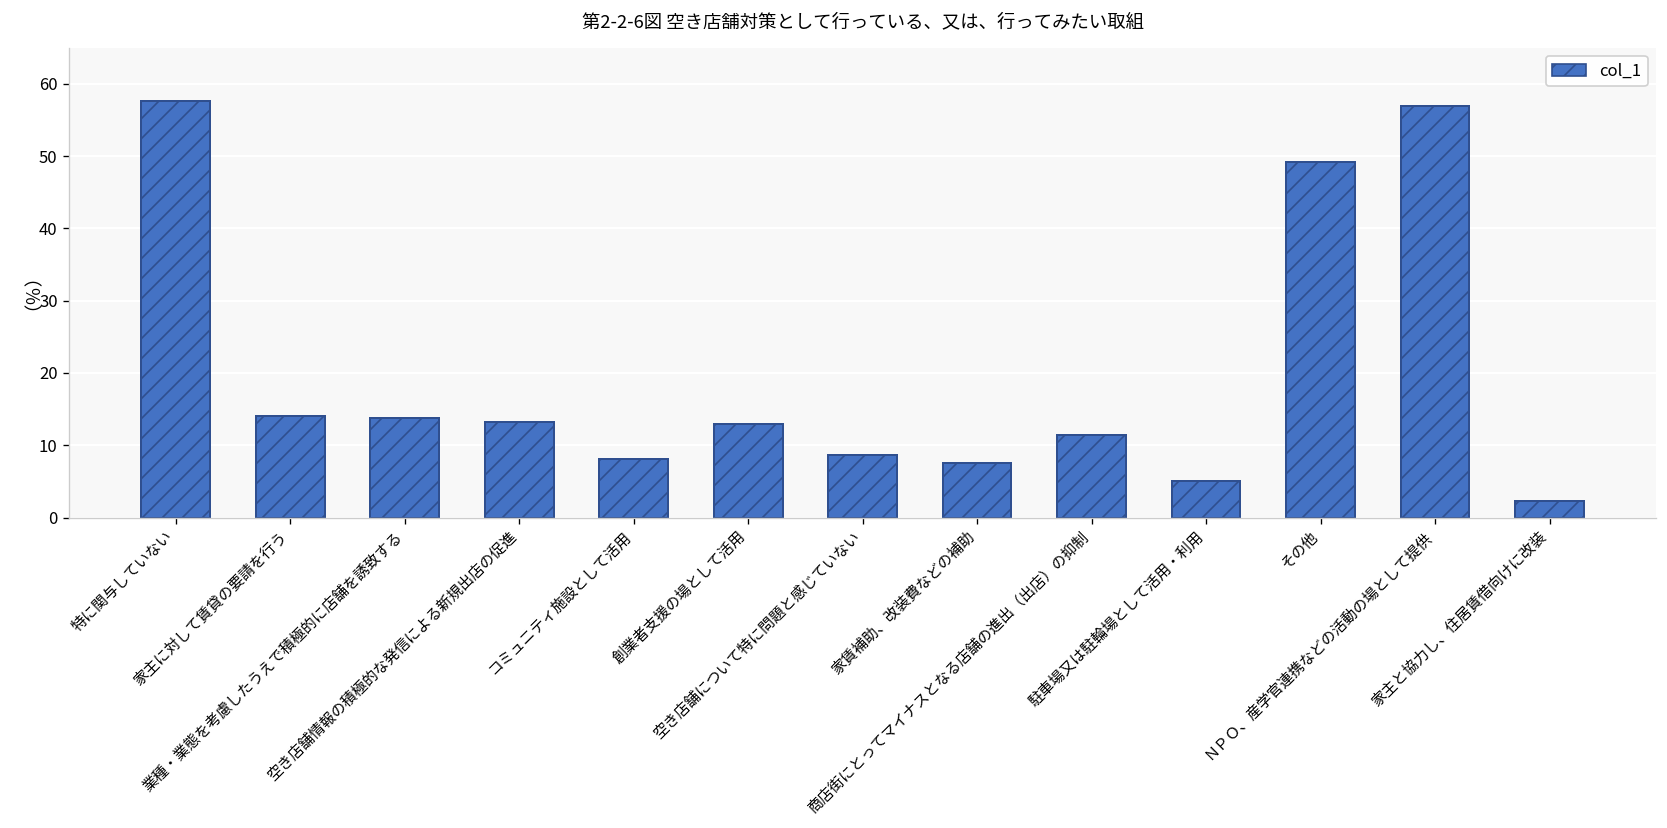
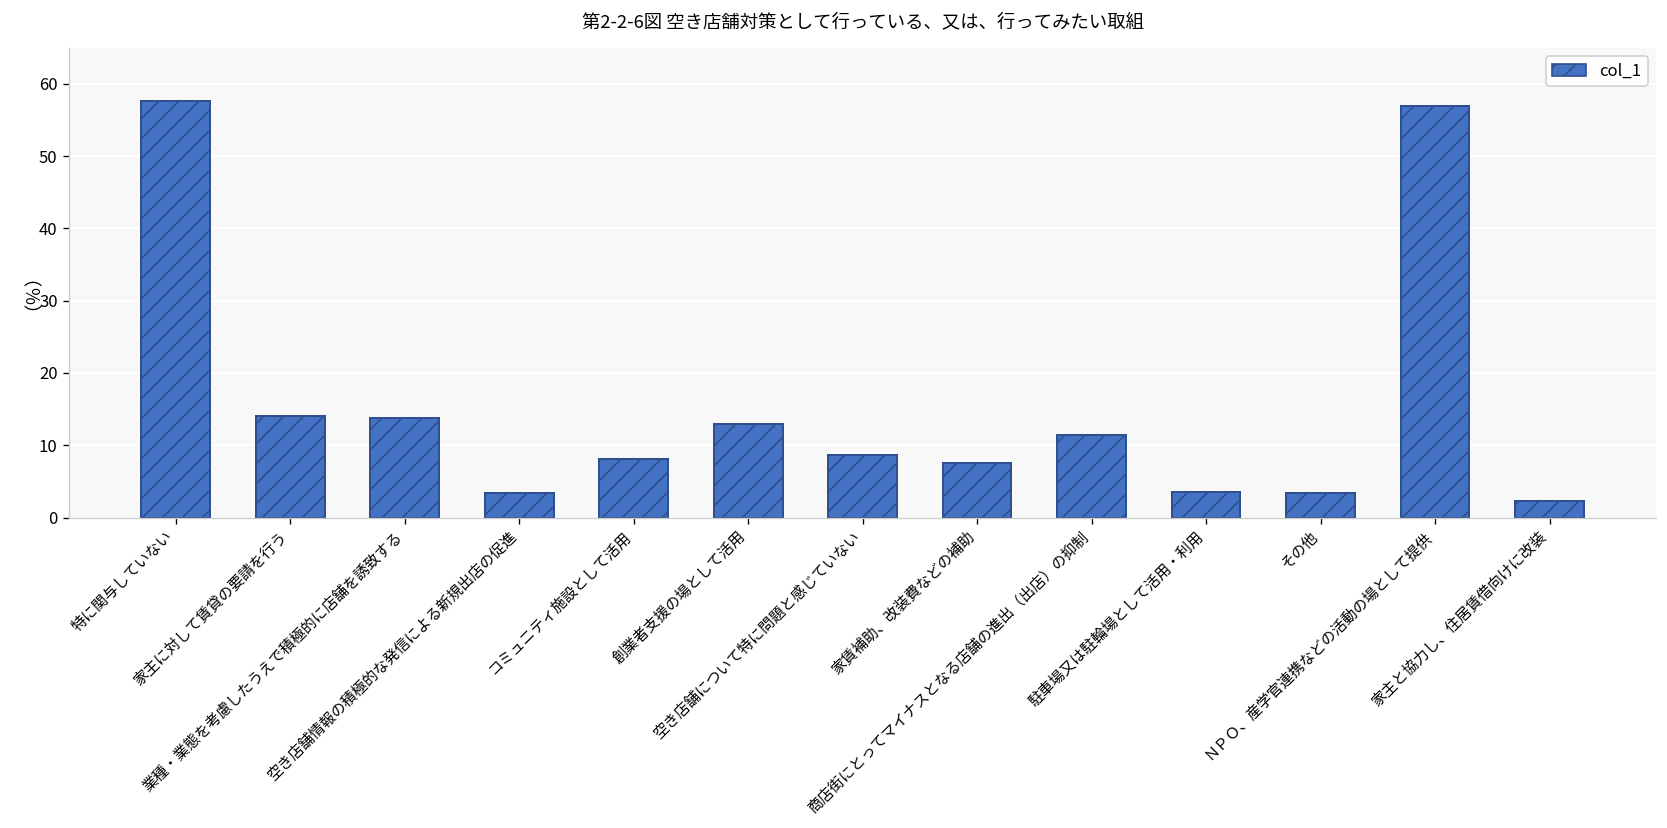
空き店舗情報の積極的な発信による新規出店の促進: 13 -> 3
駐車場又は駐輪場として活用・利用: 5 -> 4
その他: 49 -> 3
